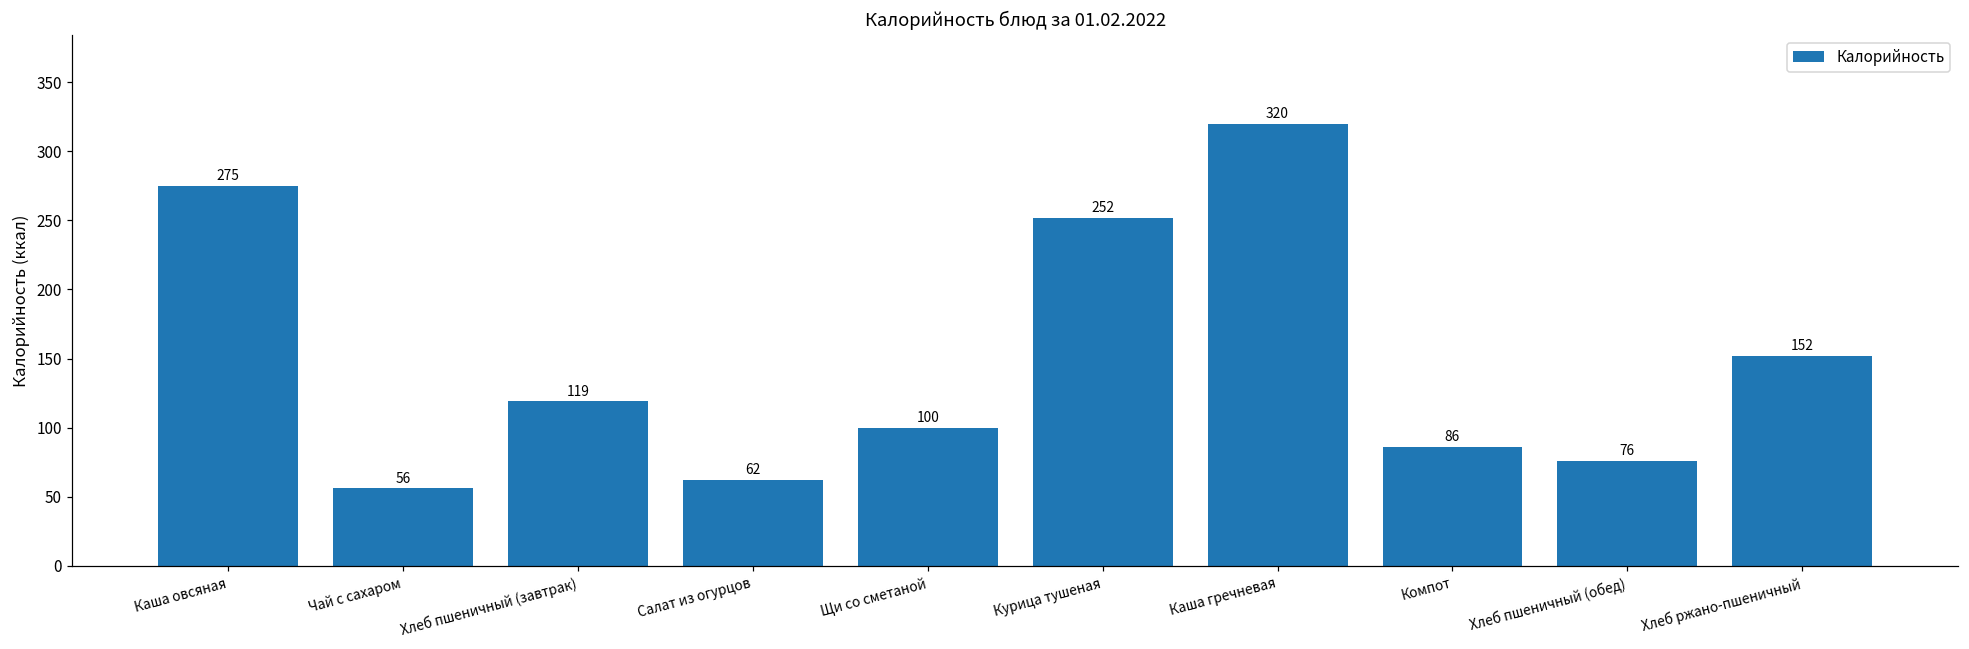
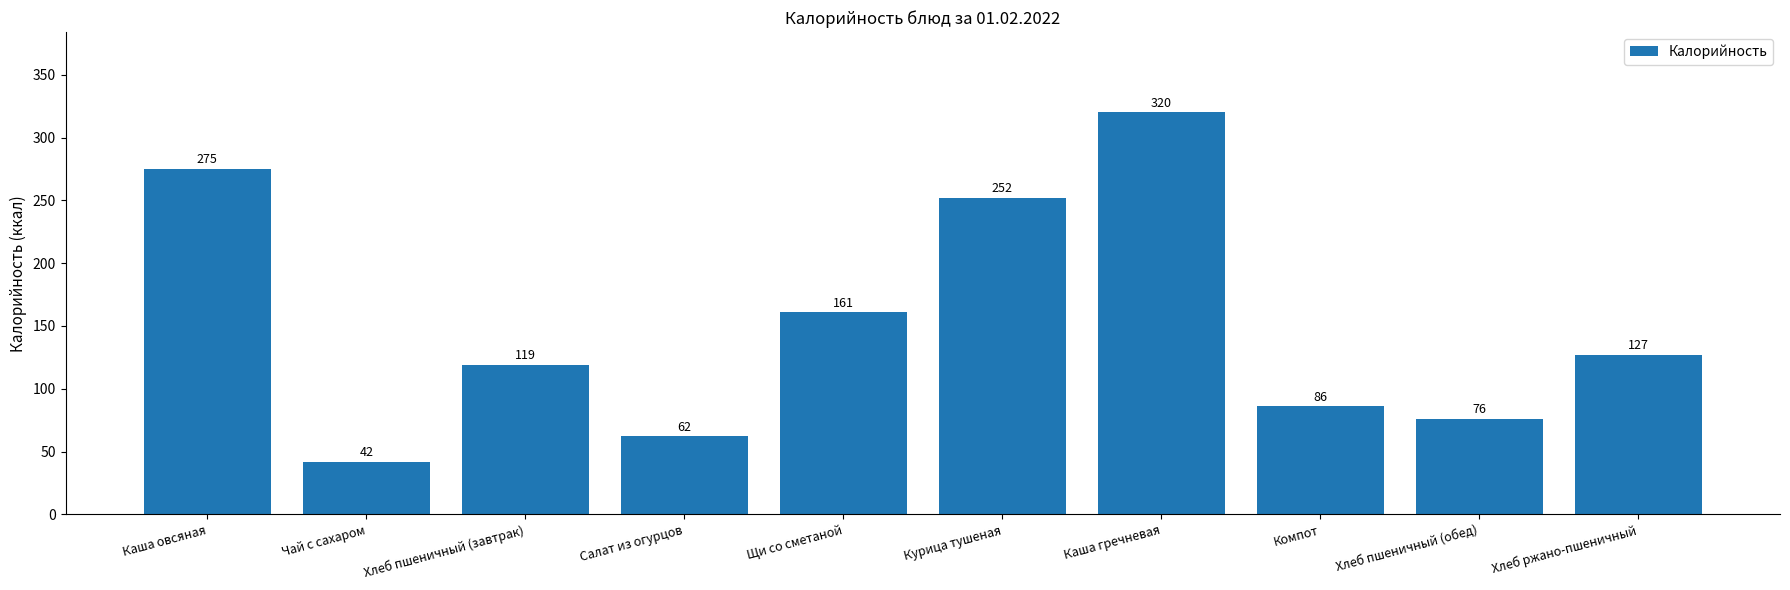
Чай с сахаром: 56 -> 42
Щи со сметаной: 100 -> 161
Хлеб ржано-пшеничный: 152 -> 127
